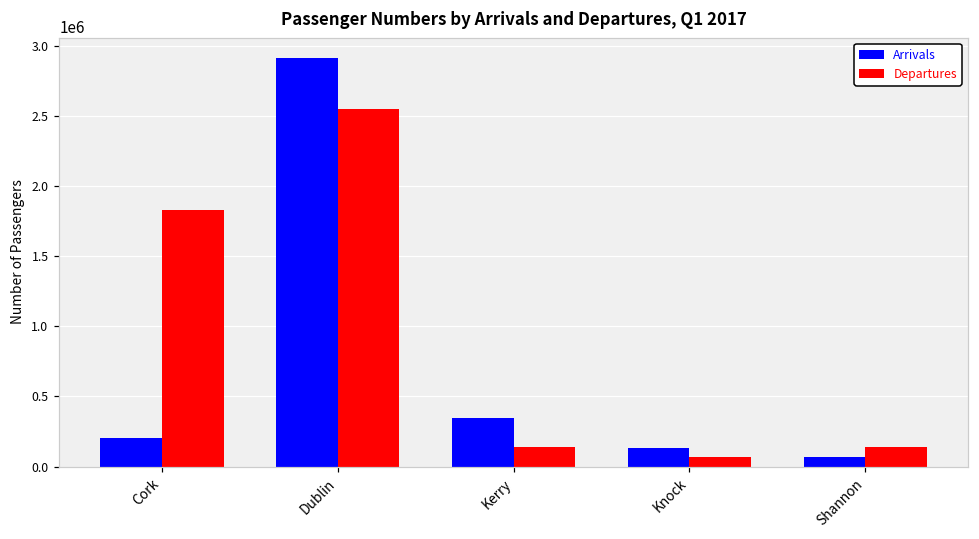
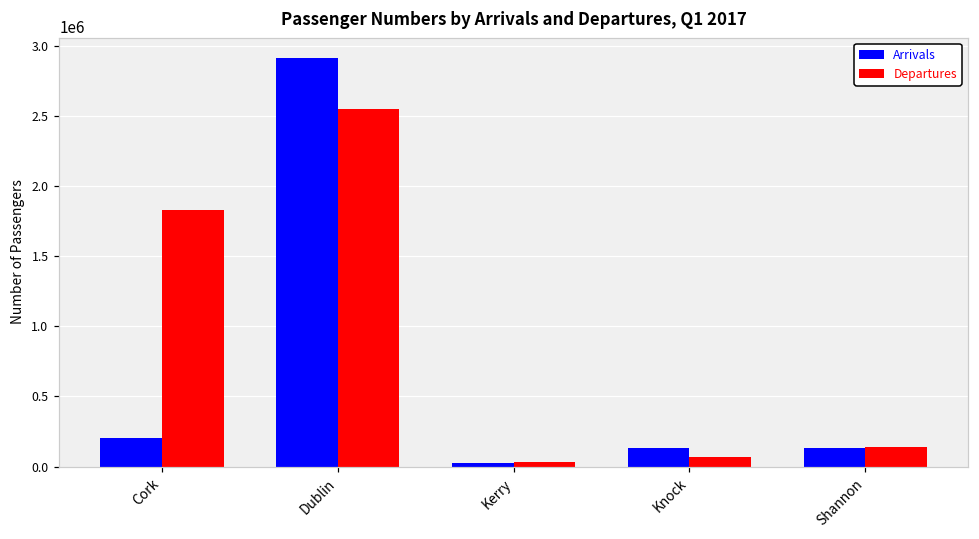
Arrivals, Kerry: 350000 -> 30000
Departures, Kerry: 140000 -> 30000
Arrivals, Shannon: 70000 -> 140000
